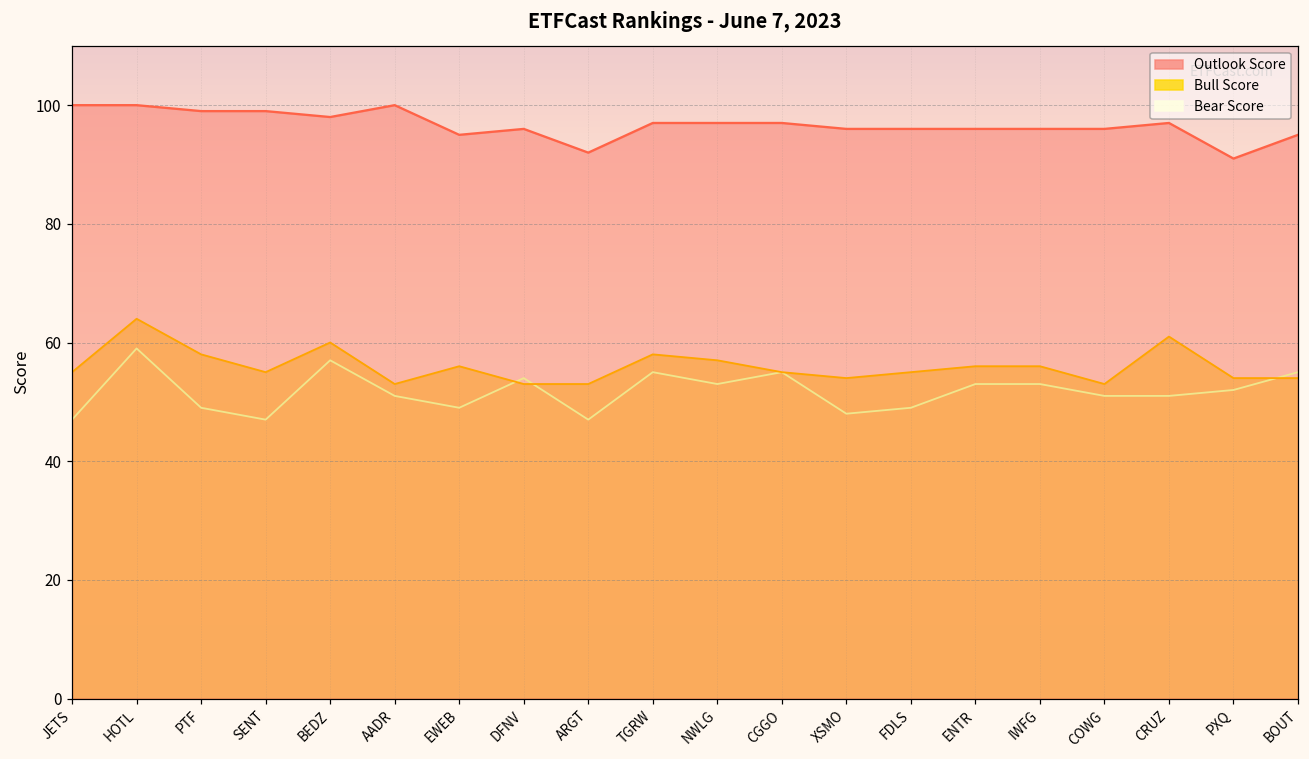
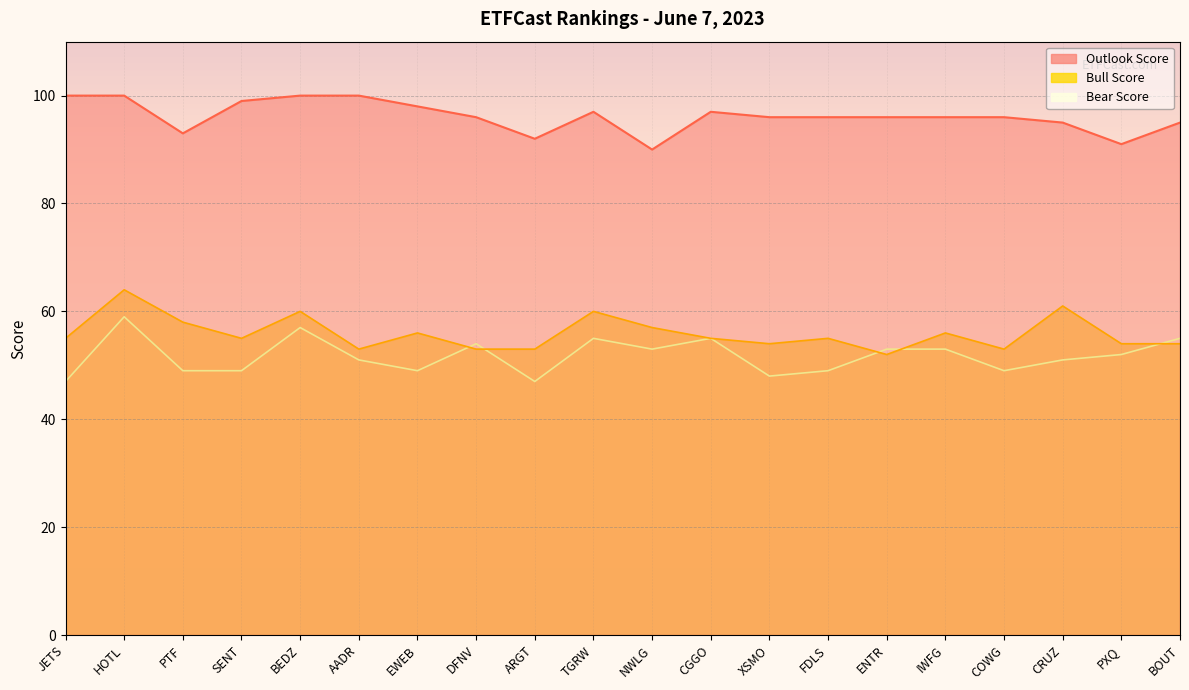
Outlook Score, PTF: 99 -> 93
Bear Score, SENT: 47 -> 49
Outlook Score, BEDZ: 98 -> 100
Outlook Score, EWEB: 95 -> 98
Bull Score, TGRW: 58 -> 60
Outlook Score, NWLG: 97 -> 90
Bull Score, ENTR: 56 -> 52
Bear Score, COWG: 51 -> 49
Outlook Score, CRUZ: 97 -> 95
